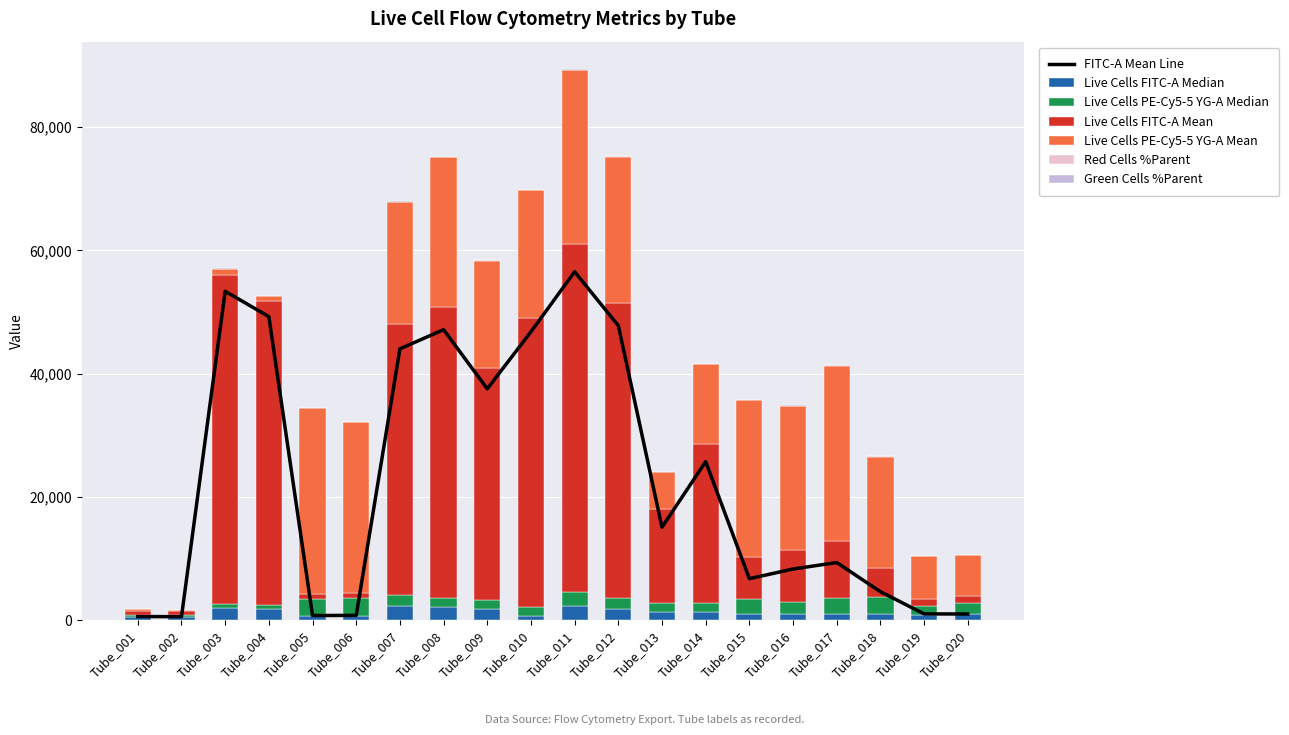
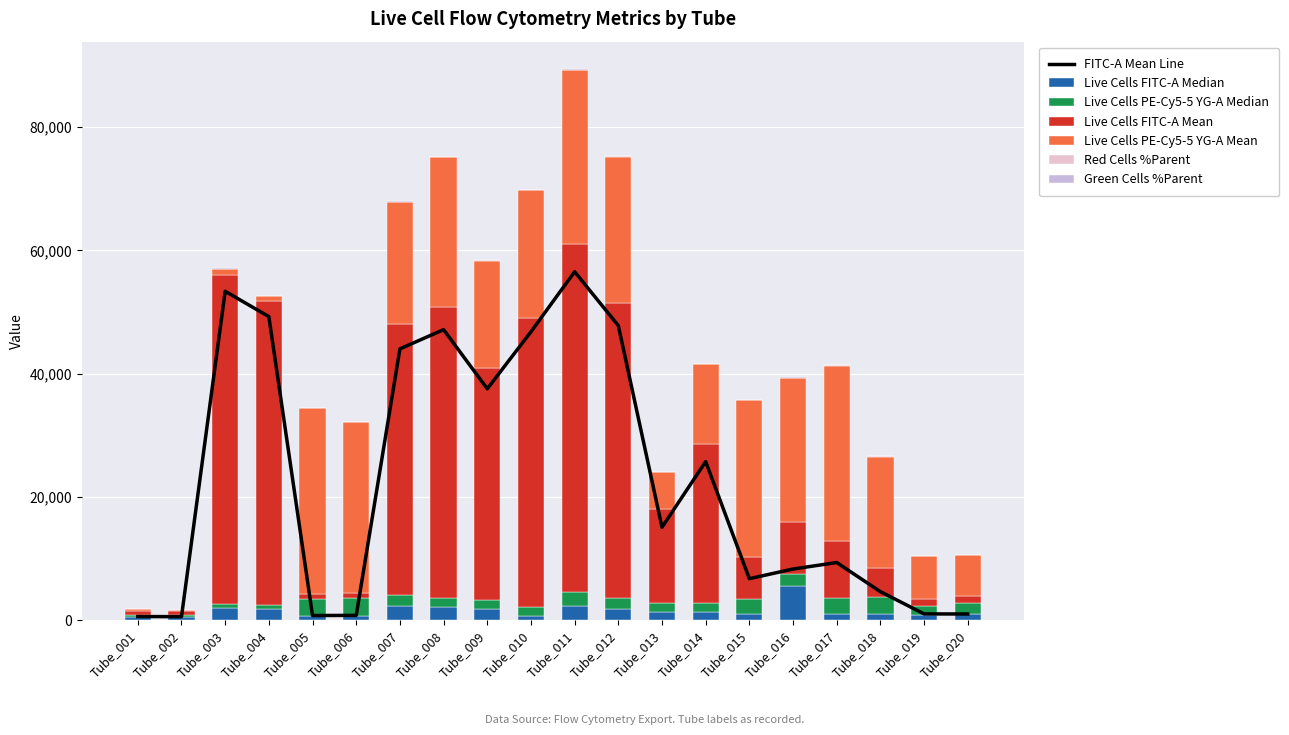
Live Cells FITC-A Median, Tube_016: 1,000 -> 6,000
